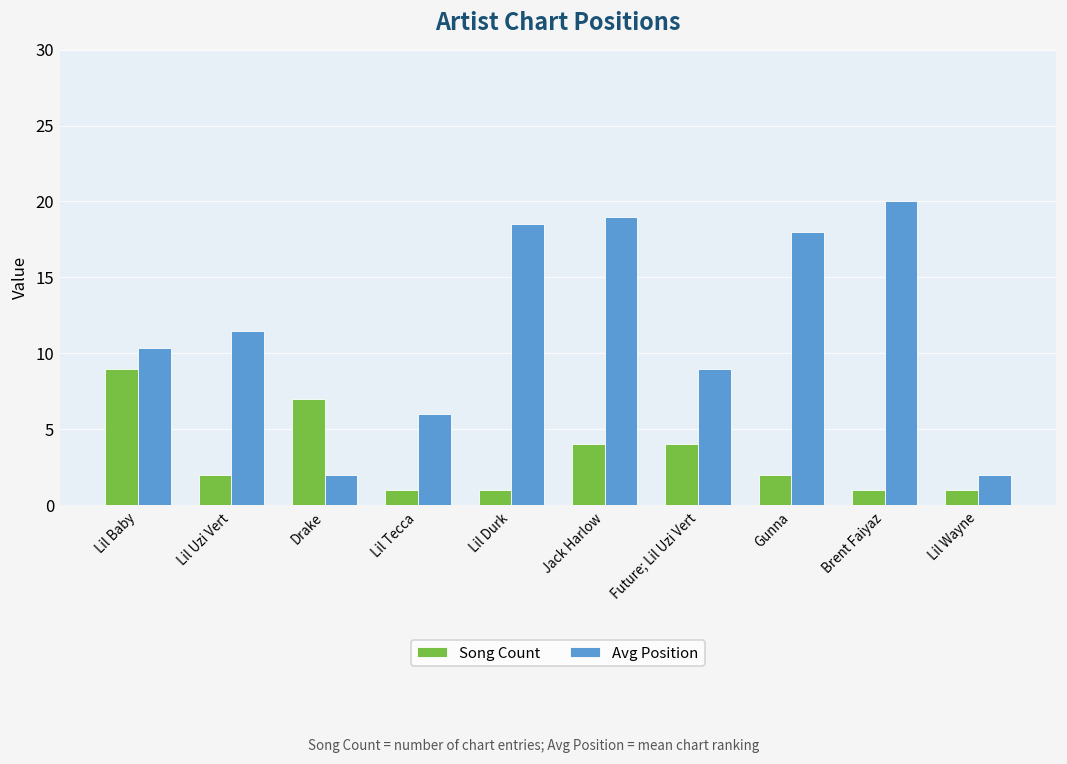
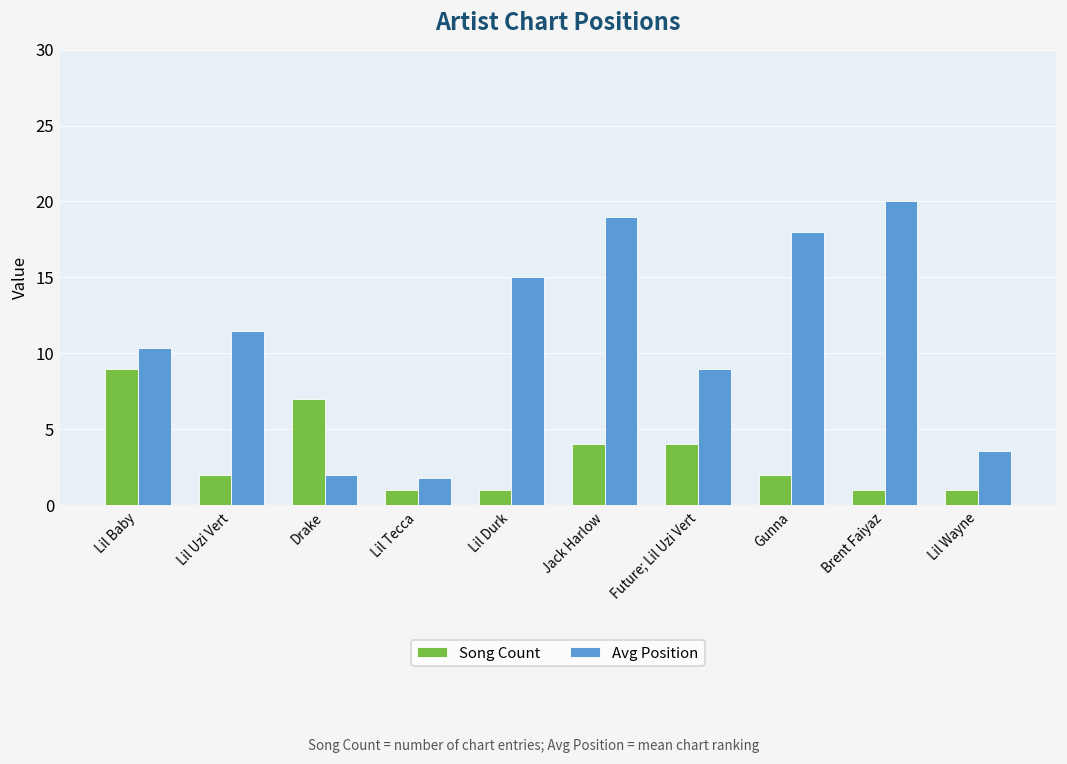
Avg Position, Lil Tecca: 6.0 -> 1.8
Avg Position, Lil Durk: 18.5 -> 15.0
Avg Position, Lil Wayne: 2.0 -> 3.6
